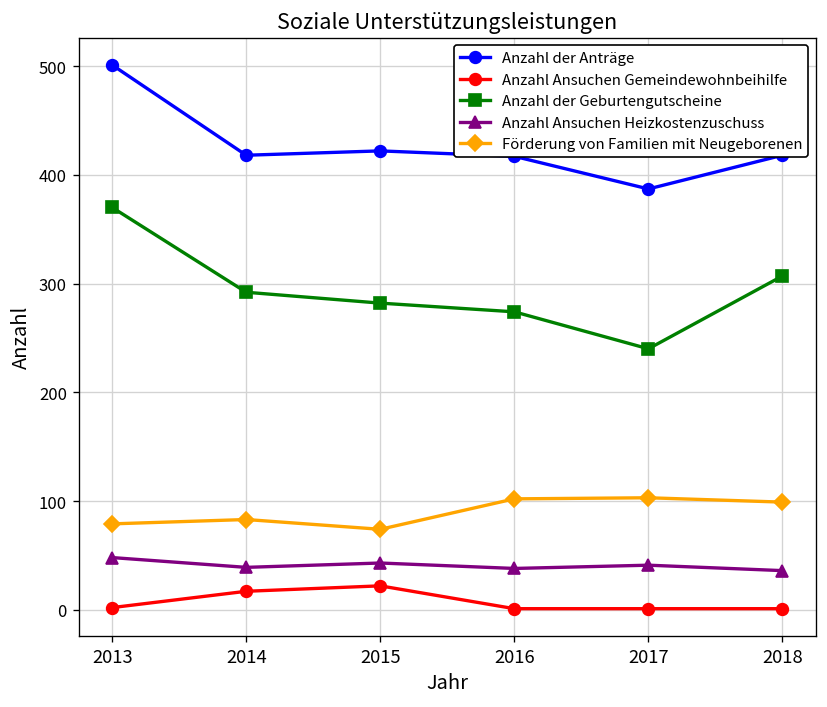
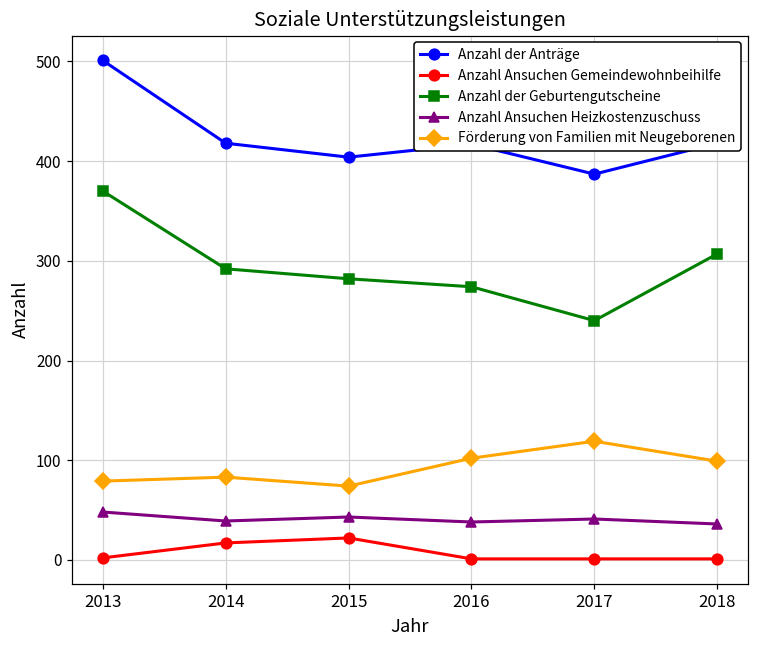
Anzahl der Anträge, 2015: 420 -> 400
Förderung von Familien mit Neugeborenen, 2017: 100 -> 120
